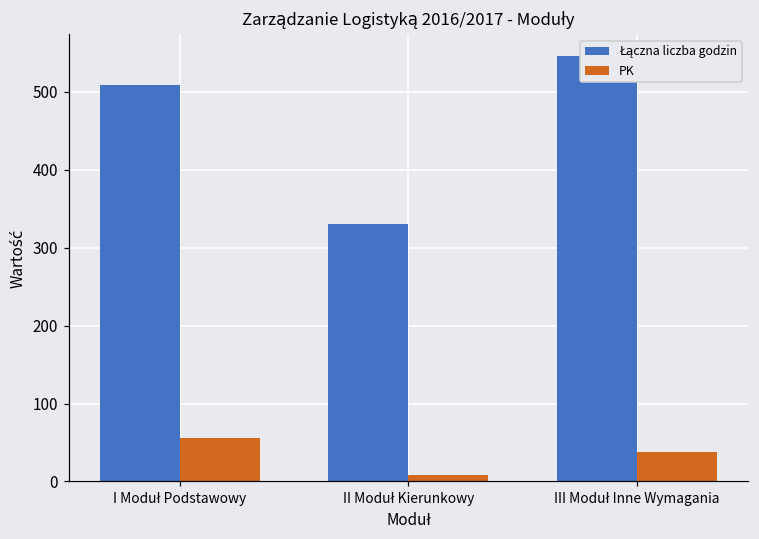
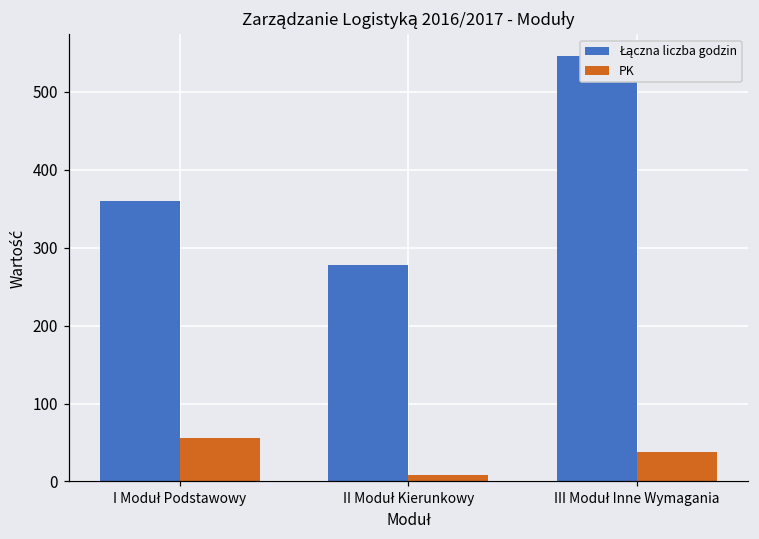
Łączna liczba godzin, I Moduł Podstawowy: 510 -> 360
Łączna liczba godzin, II Moduł Kierunkowy: 330 -> 280
